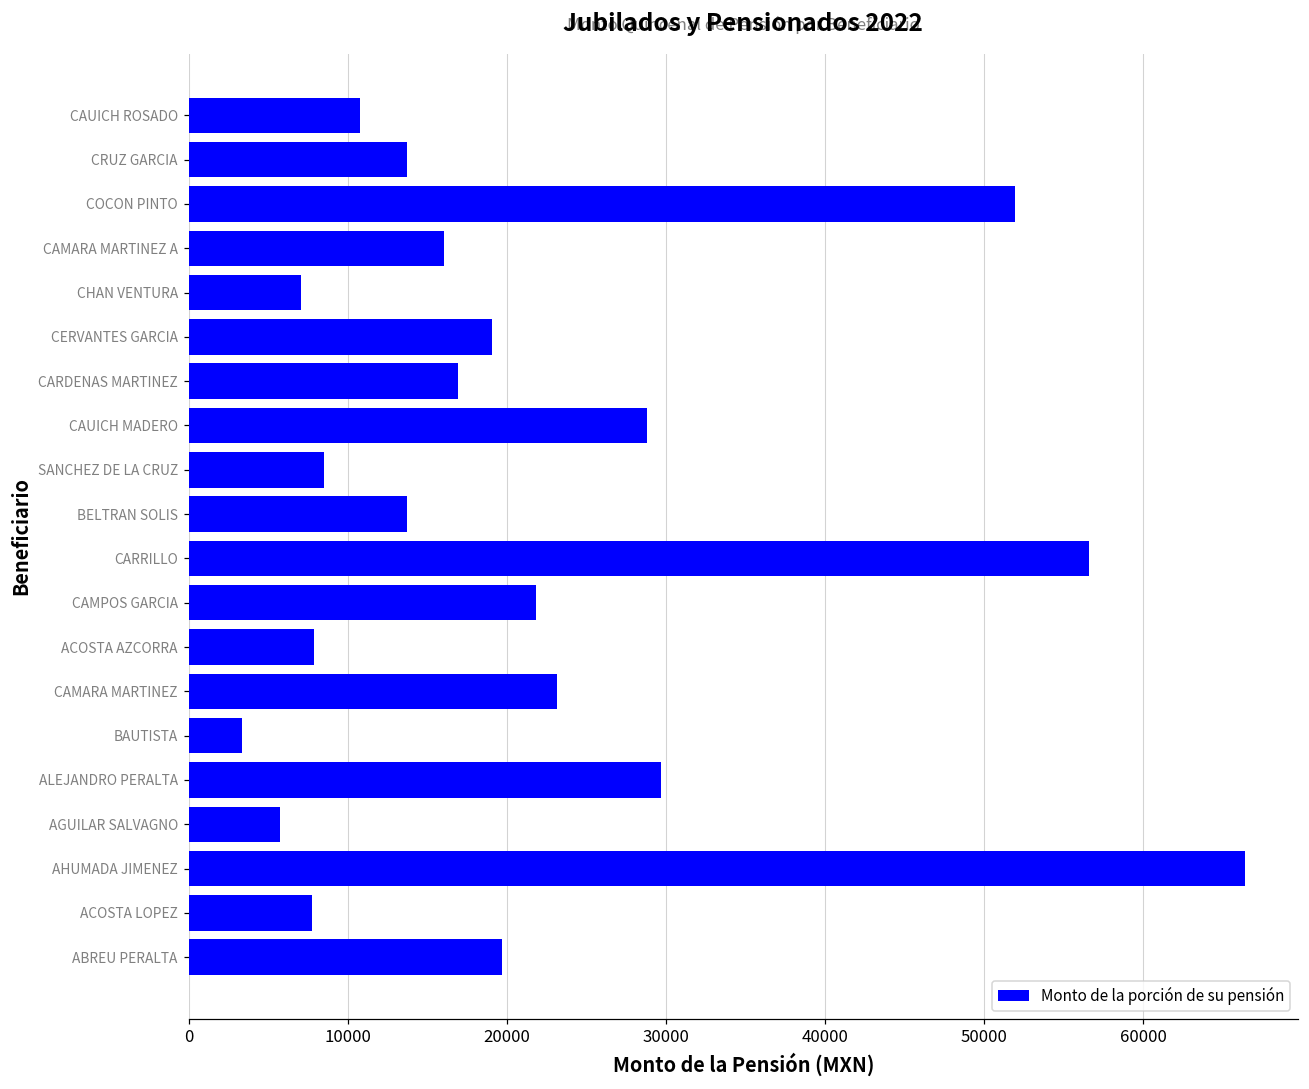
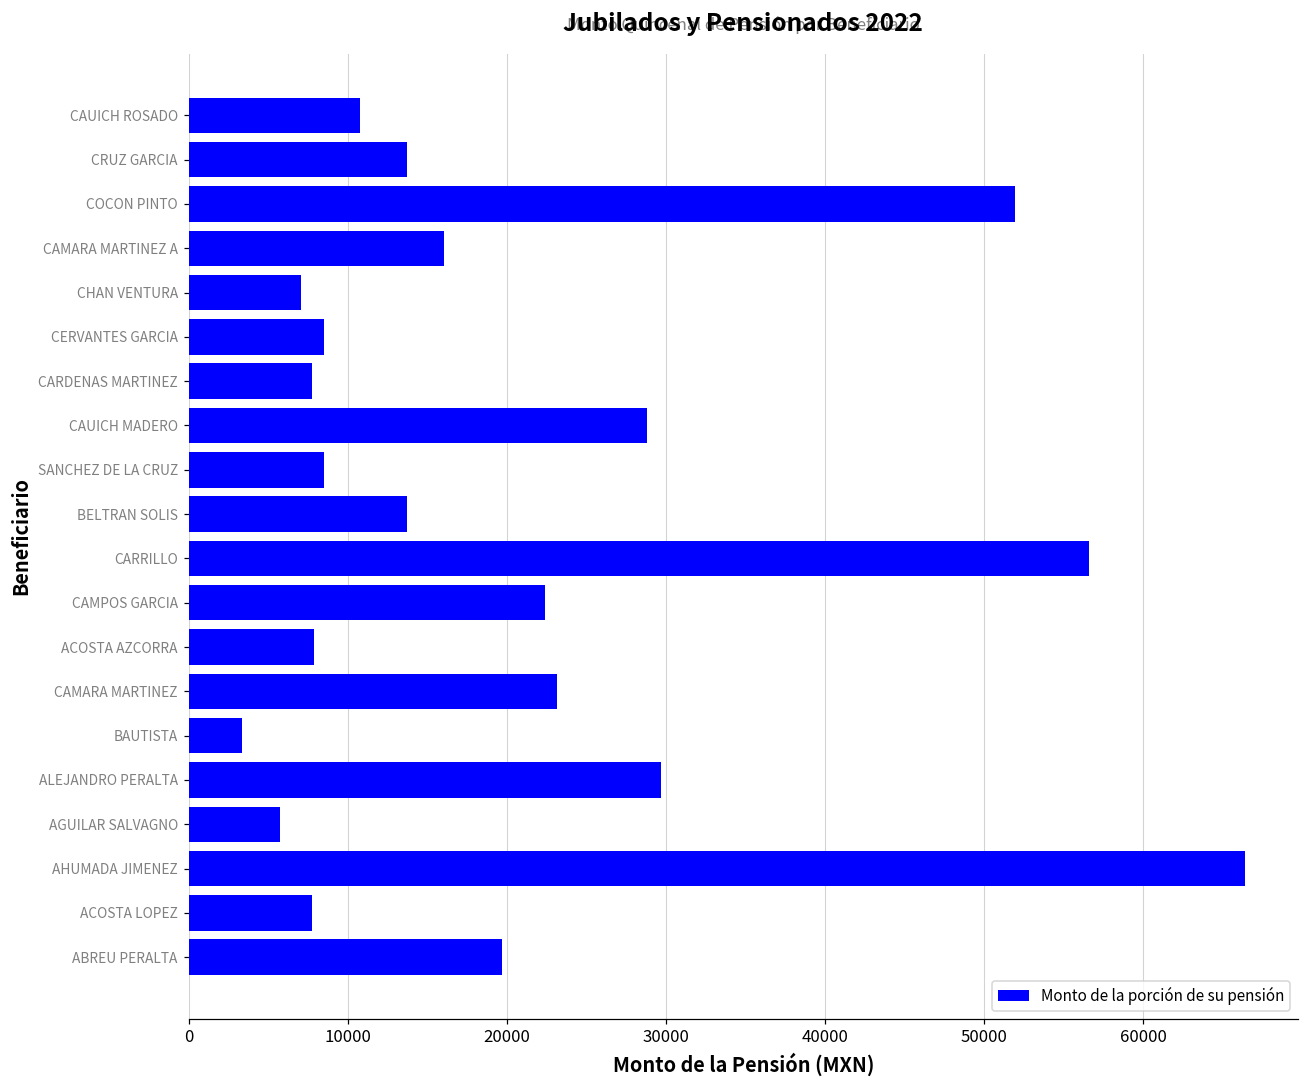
CERVANTES GARCIA: 19100 -> 8500
CARDENAS MARTINEZ: 17000 -> 7800
CAMPOS GARCIA: 21800 -> 22400
